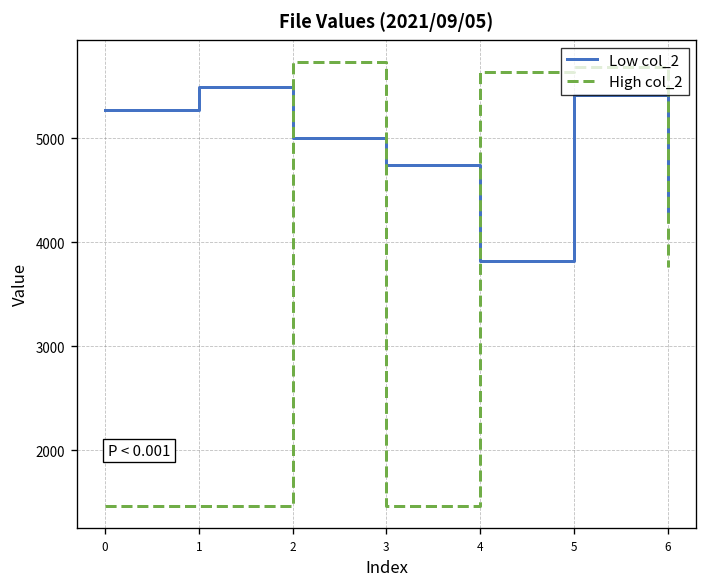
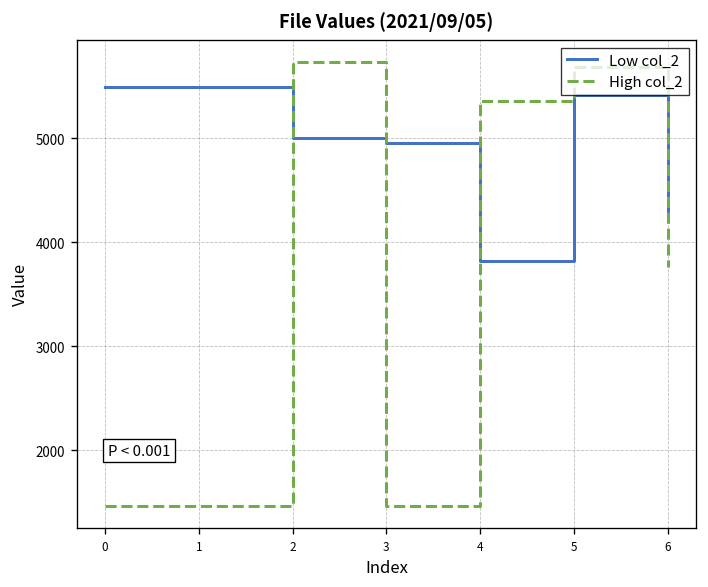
Low col_2, 0: 5300 -> 5500
Low col_2, 3: 4700 -> 5000
High col_2, 4: 5600 -> 5400
